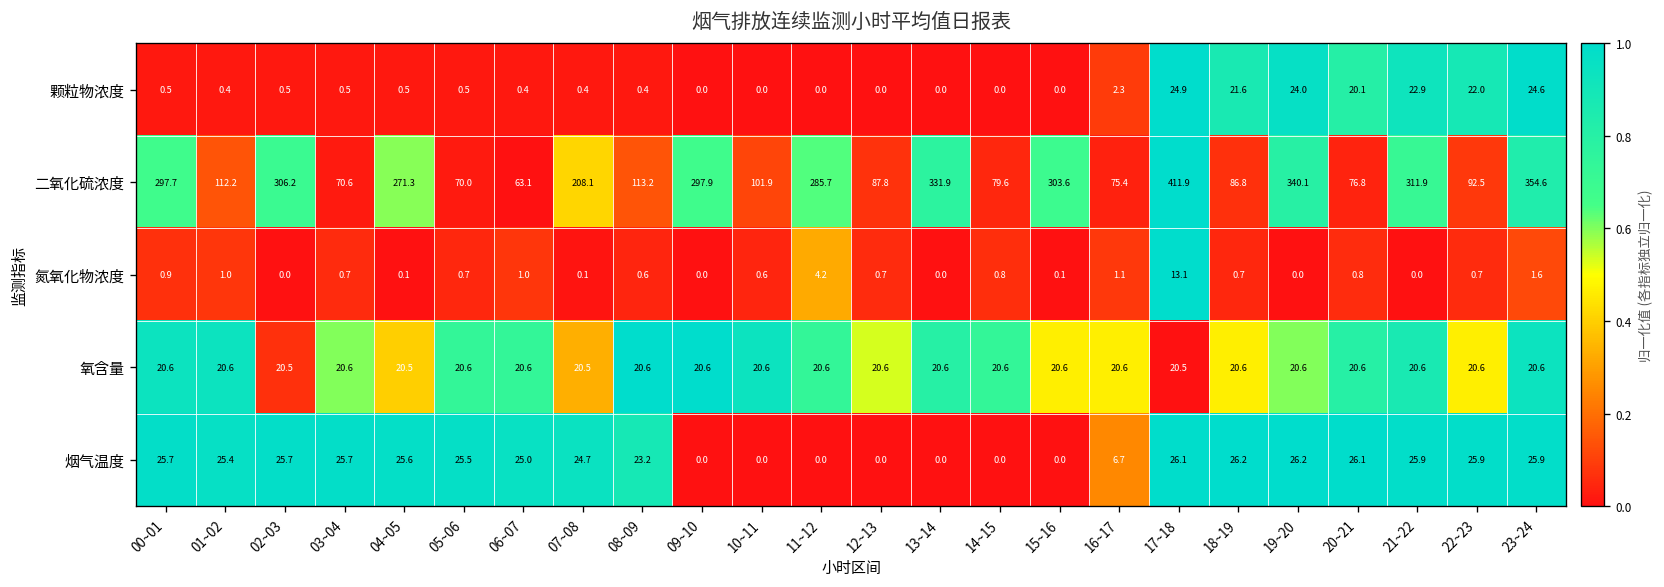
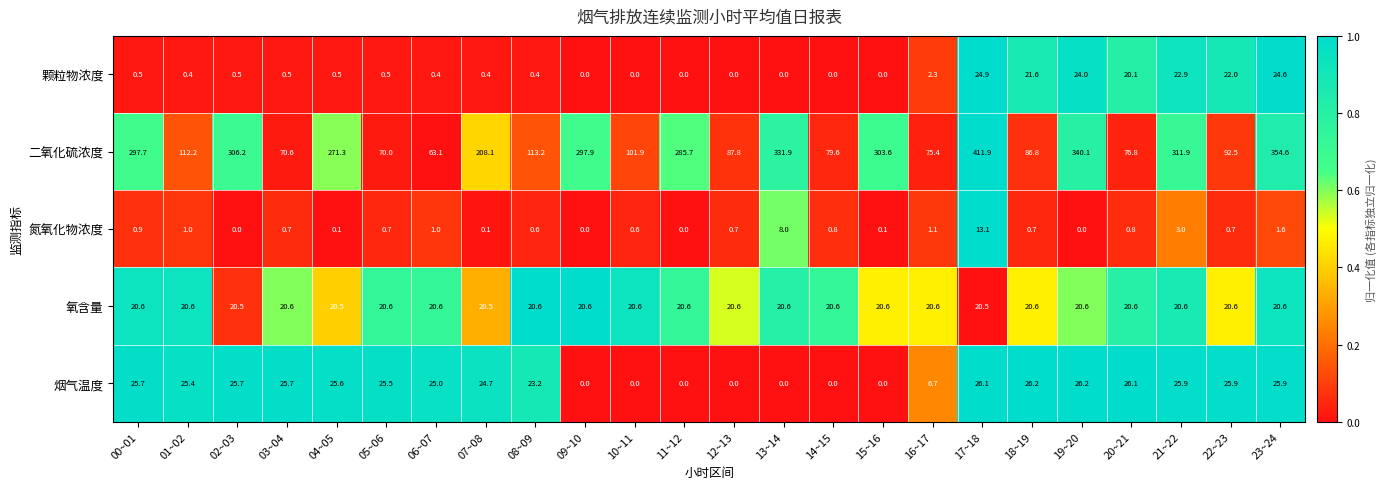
氮氧化物浓度, 11~12: 4.2 -> 0.0
氮氧化物浓度, 13~14: 0.0 -> 8.0
氮氧化物浓度, 21~22: 0.0 -> 3.0
